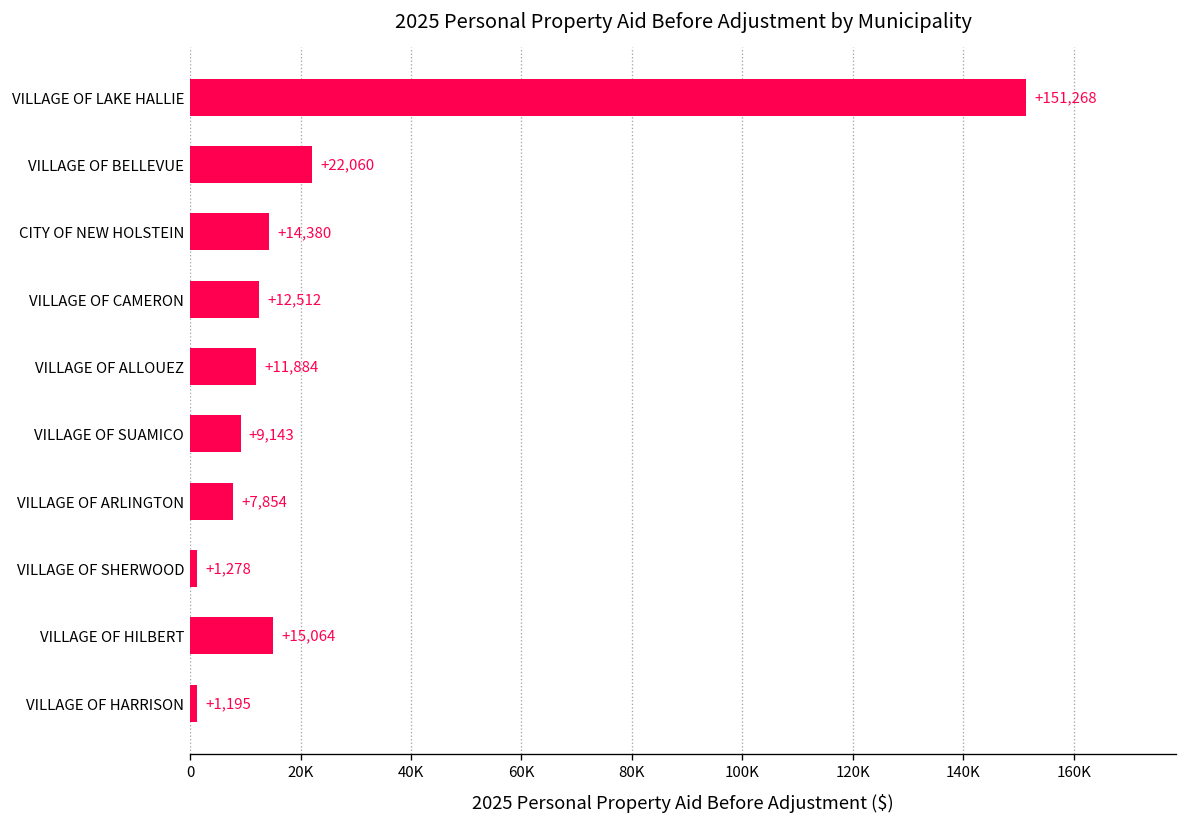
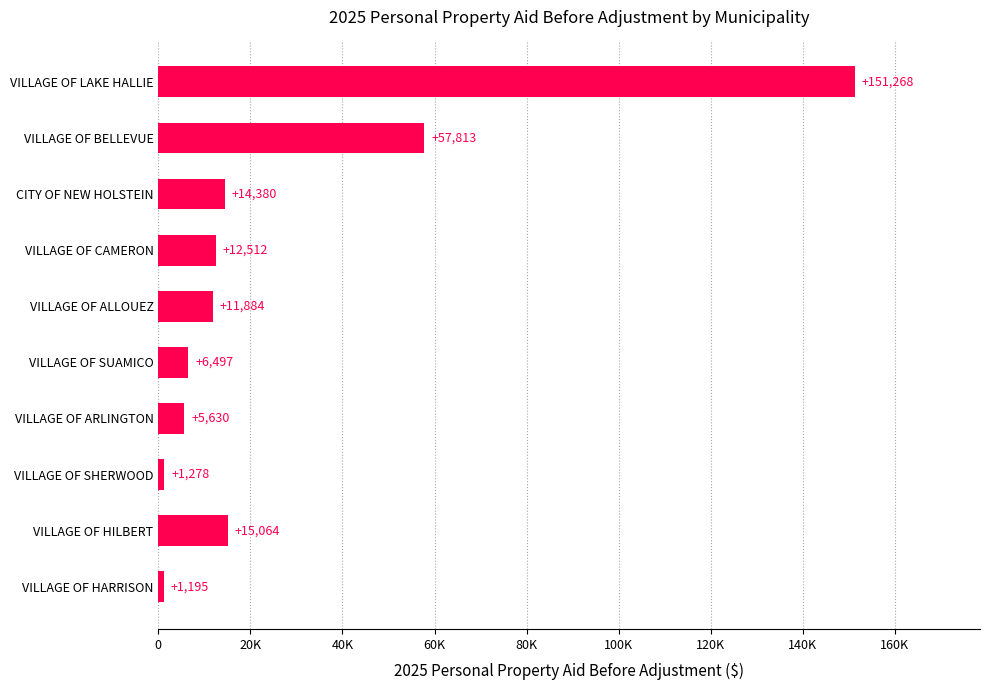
VILLAGE OF BELLEVUE: +22,060 -> +57,813
VILLAGE OF SUAMICO: +9,143 -> +6,497
VILLAGE OF ARLINGTON: +7,854 -> +5,630
